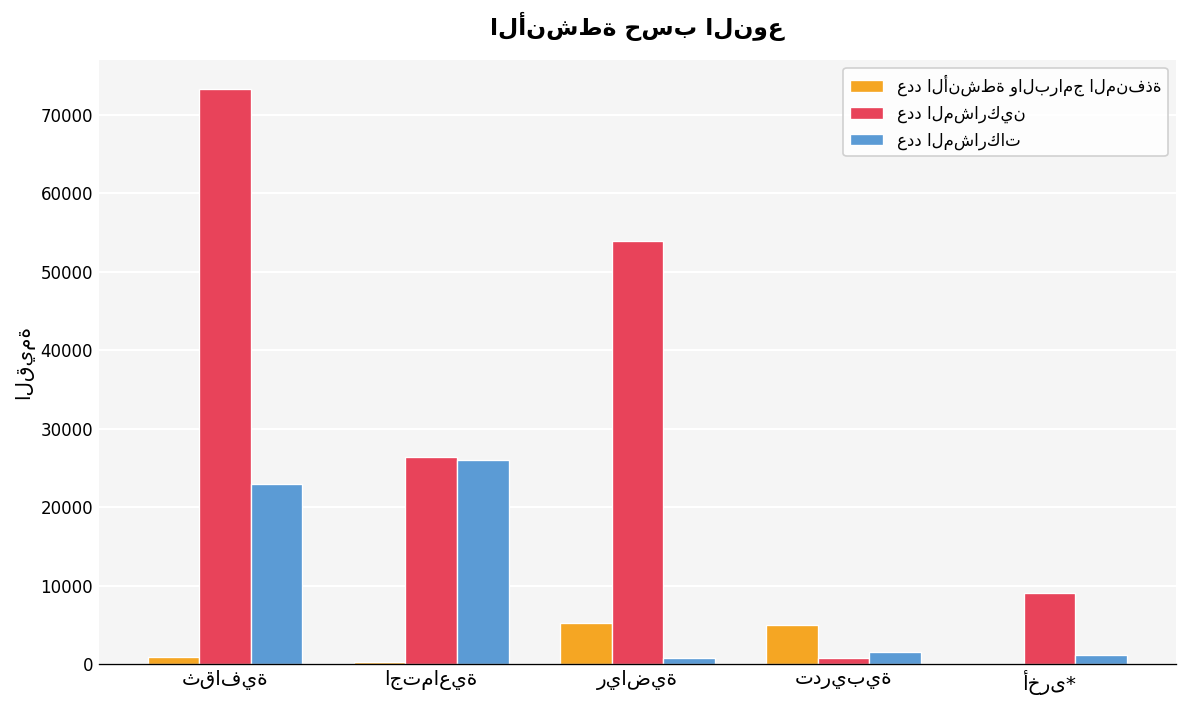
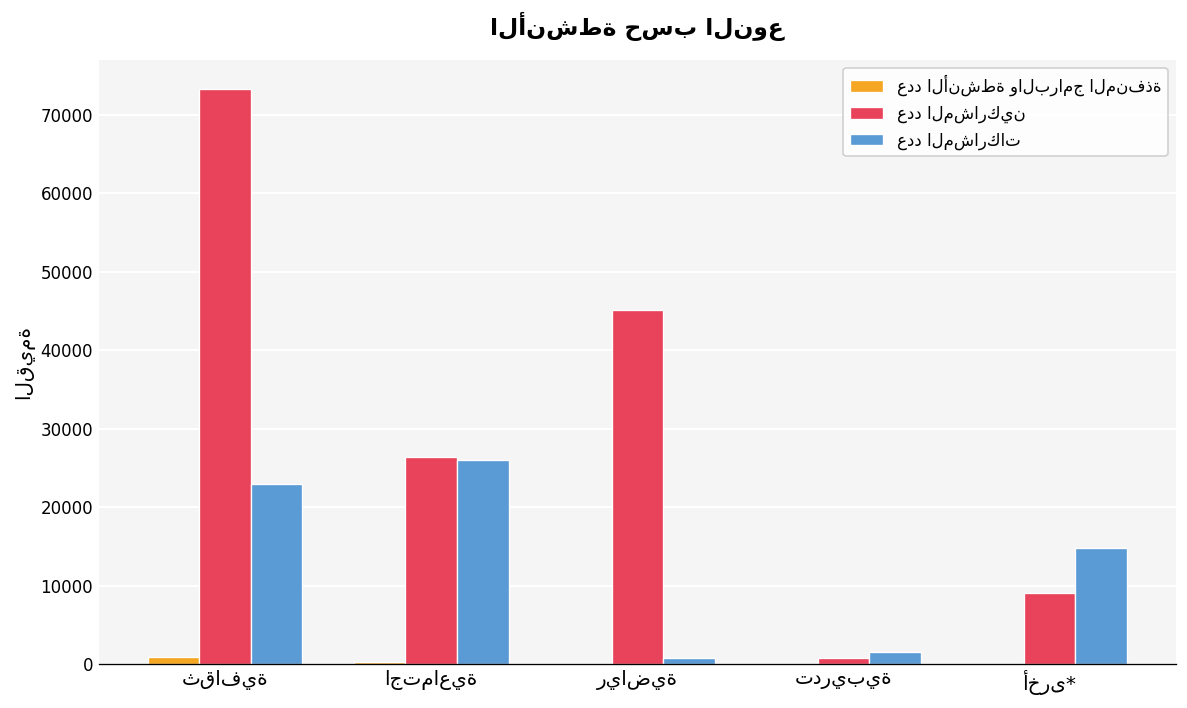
عدد الأنشطة والبرامج المنفذة, رياضية: 5000 -> 0
عدد المشاركين, رياضية: 54000 -> 45000
عدد الأنشطة والبرامج المنفذة, تدريبية: 5000 -> 0
عدد المشاركات, أخرى*: 1000 -> 15000
